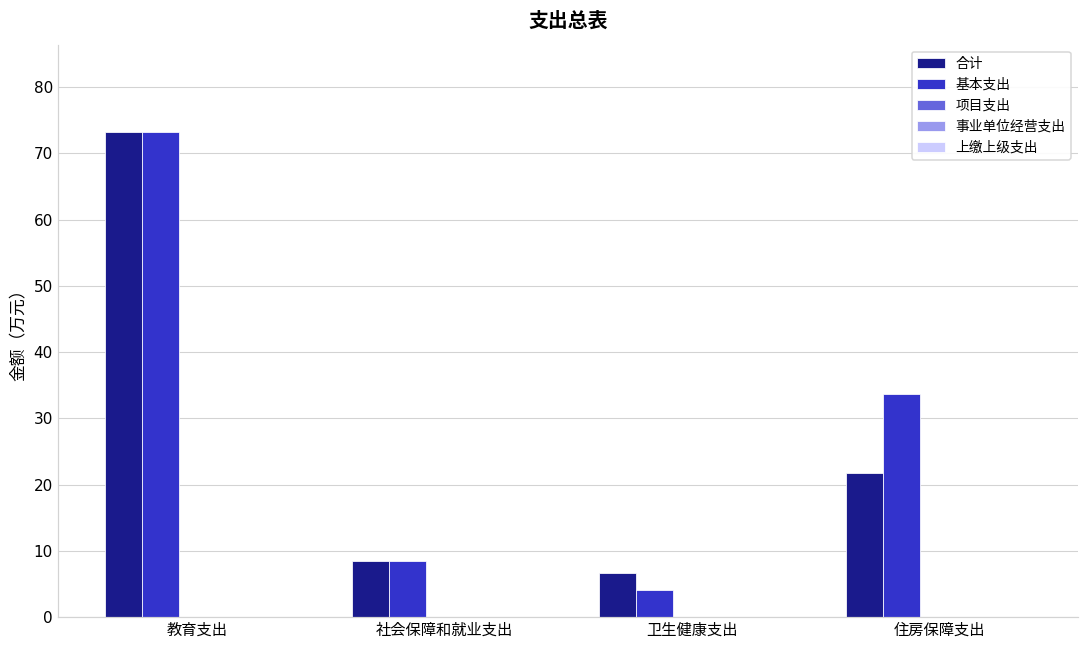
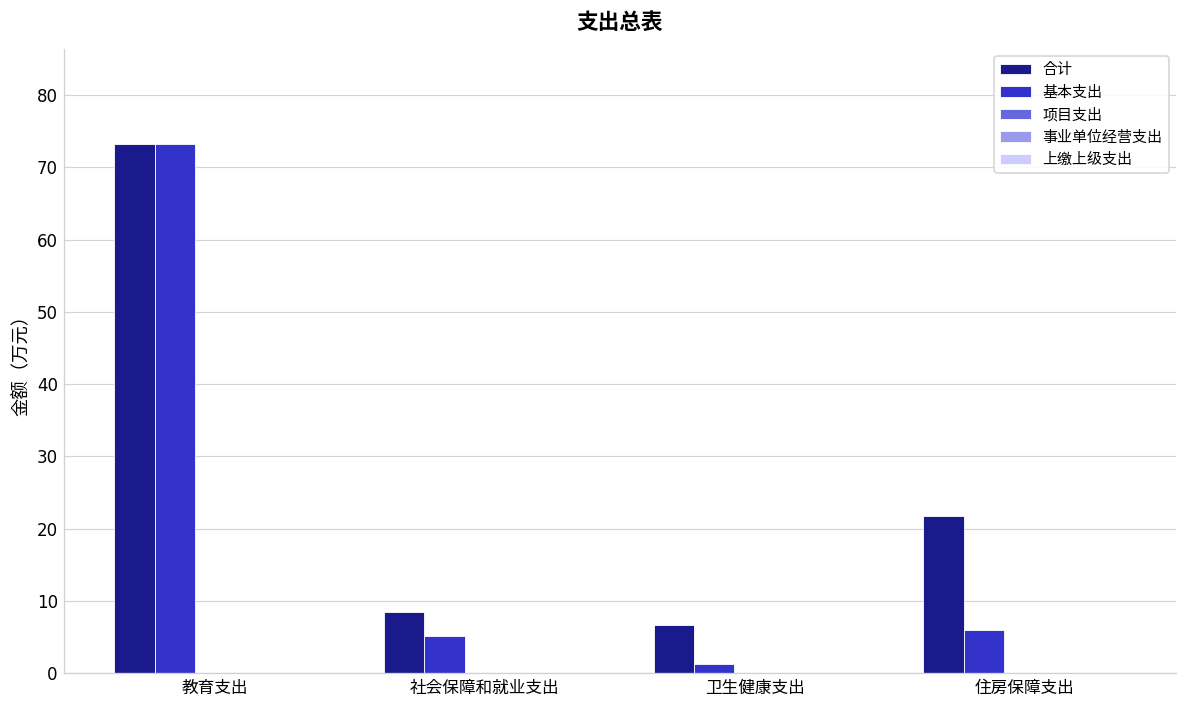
基本支出, 社会保障和就业支出: 9 -> 5
基本支出, 卫生健康支出: 4 -> 1
基本支出, 住房保障支出: 34 -> 6
